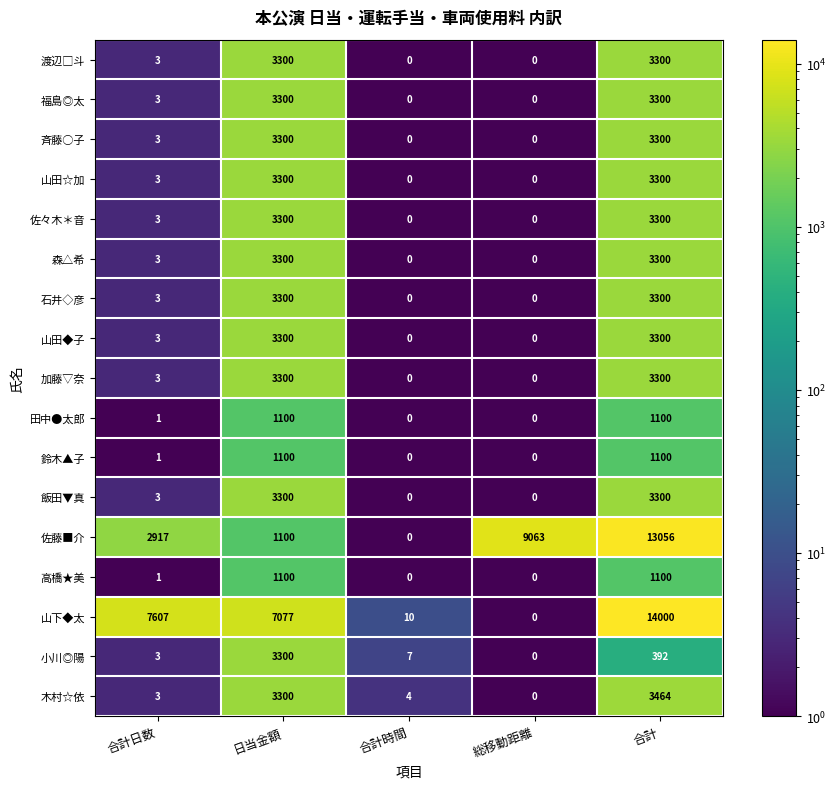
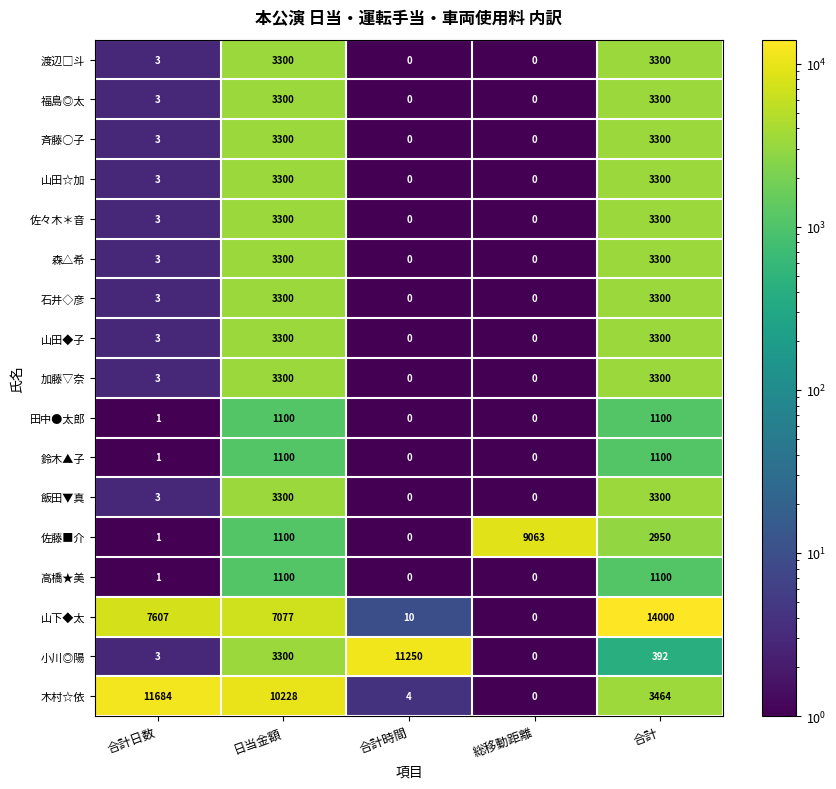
佐藤■介, 合計日数: 2917 -> 1
佐藤■介, 合計: 13056 -> 2950
小川◎陽, 合計時間: 7 -> 11250
木村☆依, 合計日数: 3 -> 11684
木村☆依, 日当金額: 3300 -> 10228
